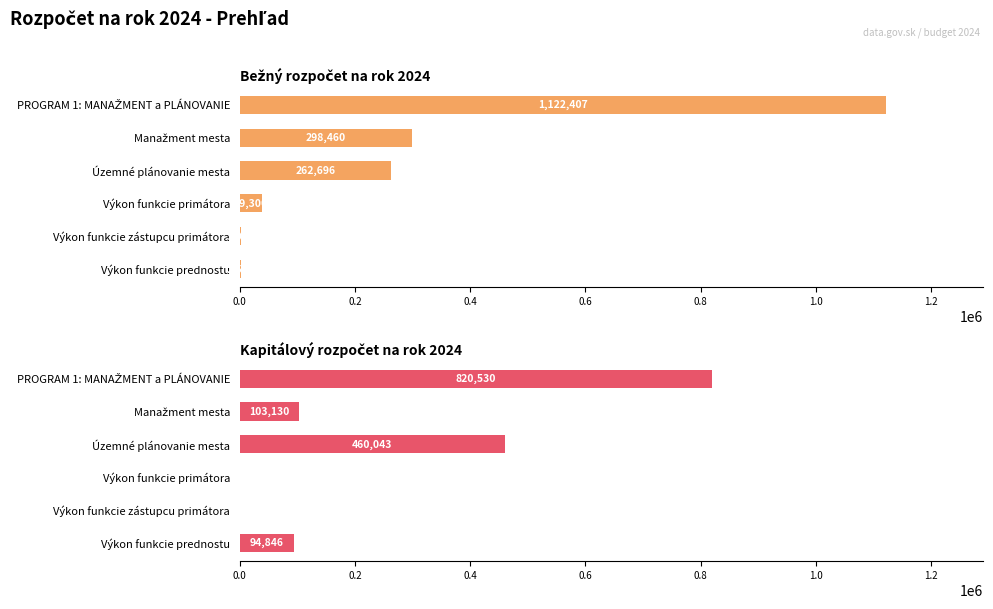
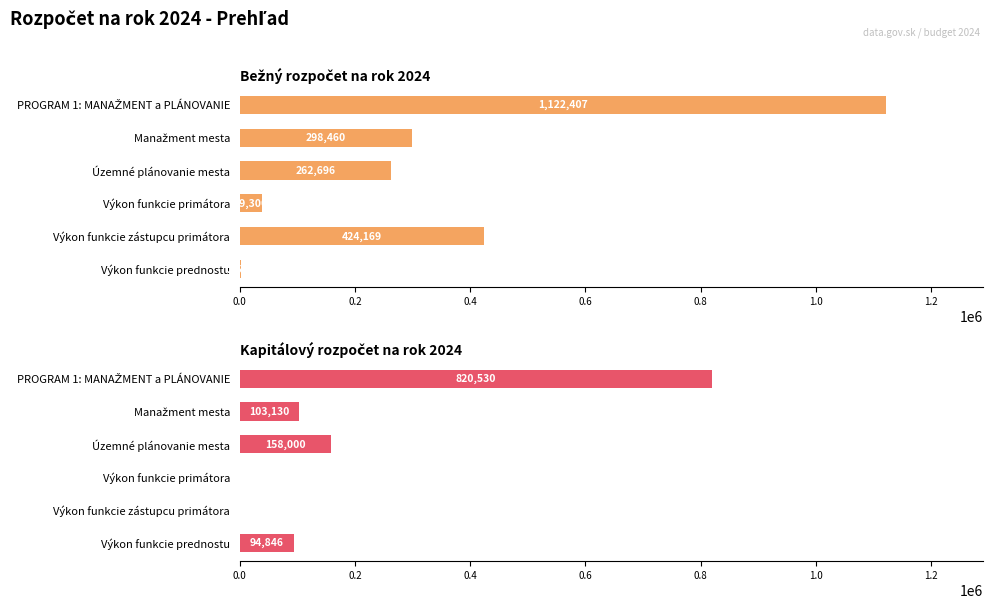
Bežný rozpočet na rok 2024, Výkon funkcie zástupcu primátora: 0 -> 420000
Kapitálový rozpočet na rok 2024, Územné plánovanie mesta: 460,043 -> 158,000
